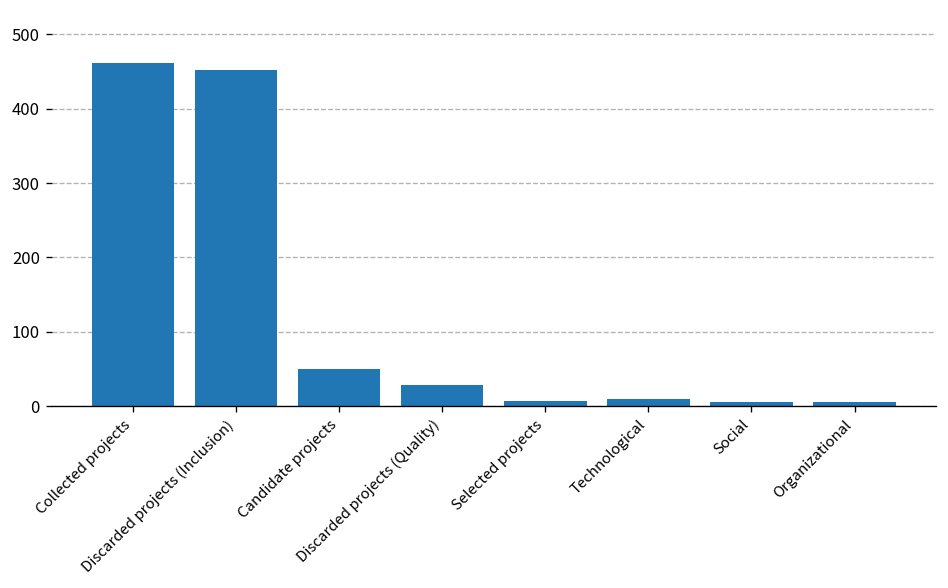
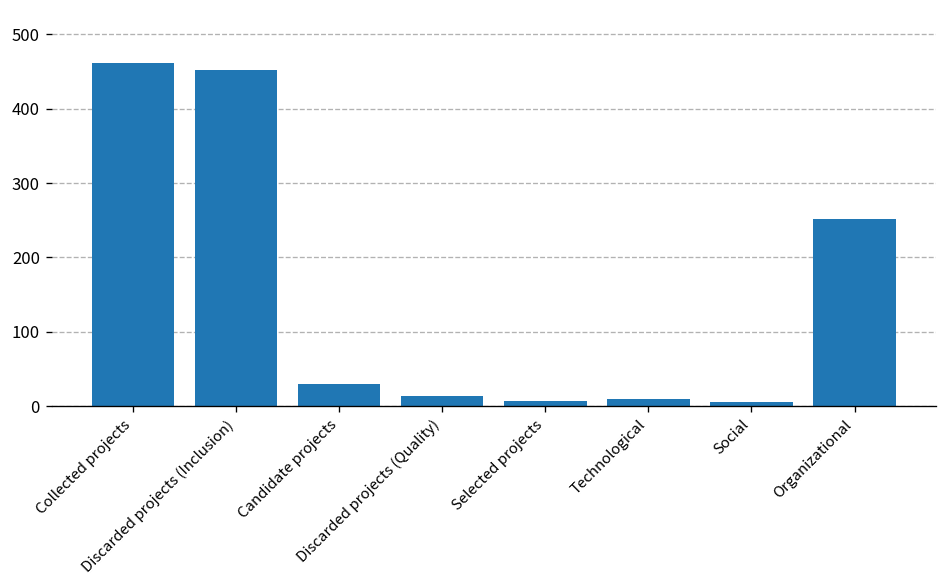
Candidate projects: 50 -> 30
Discarded projects (Quality): 30 -> 10
Organizational: 10 -> 250
